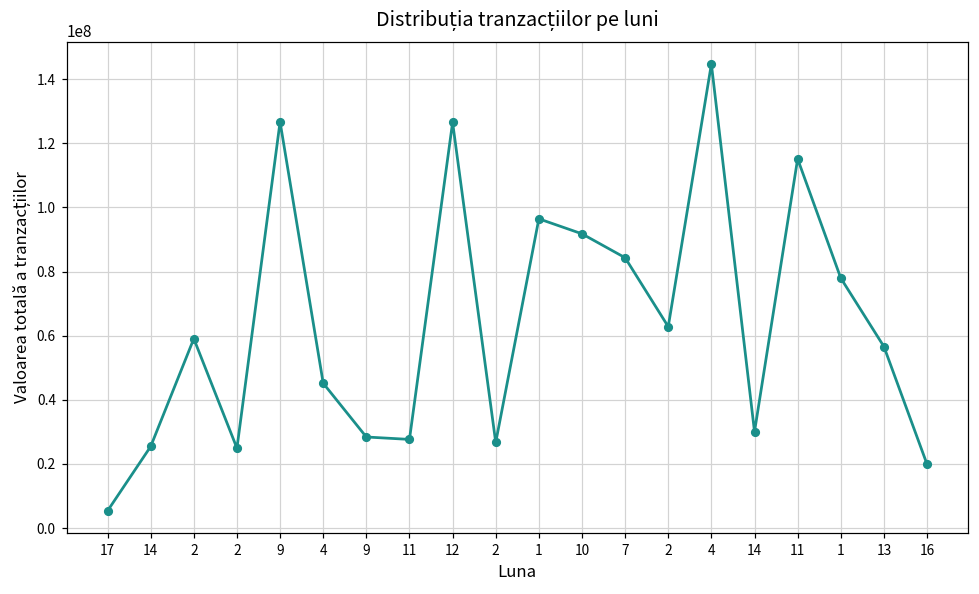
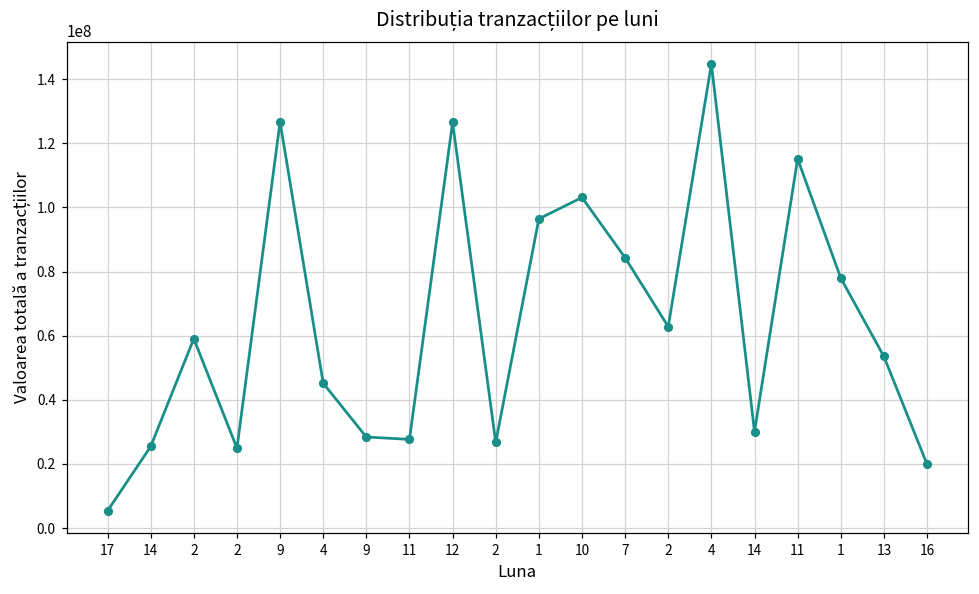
10: 92000000 -> 103000000
13: 57000000 -> 54000000
